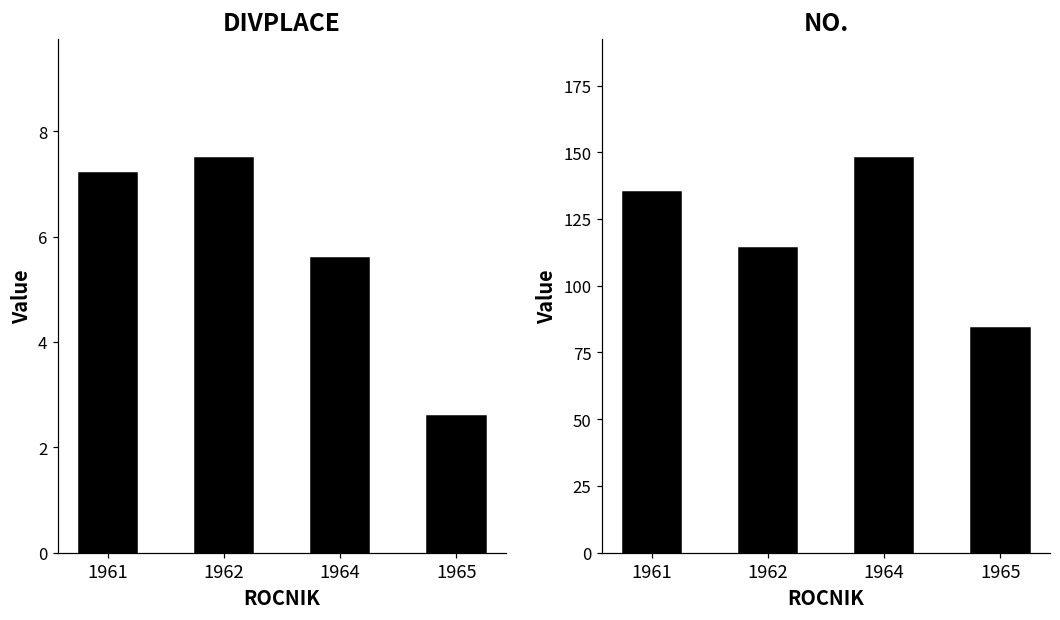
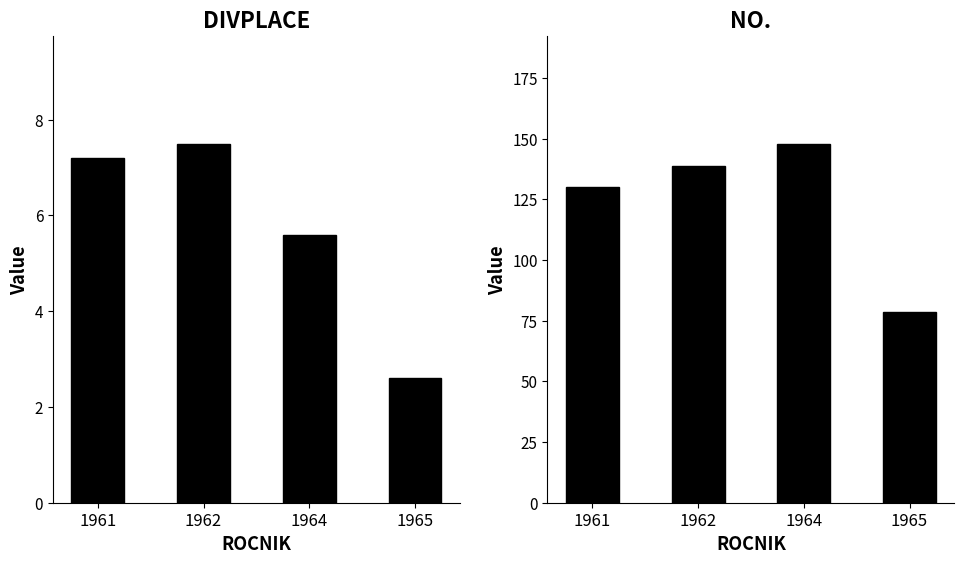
NO., 1961: 135 -> 130
NO., 1962: 114 -> 139
NO., 1965: 84 -> 78
